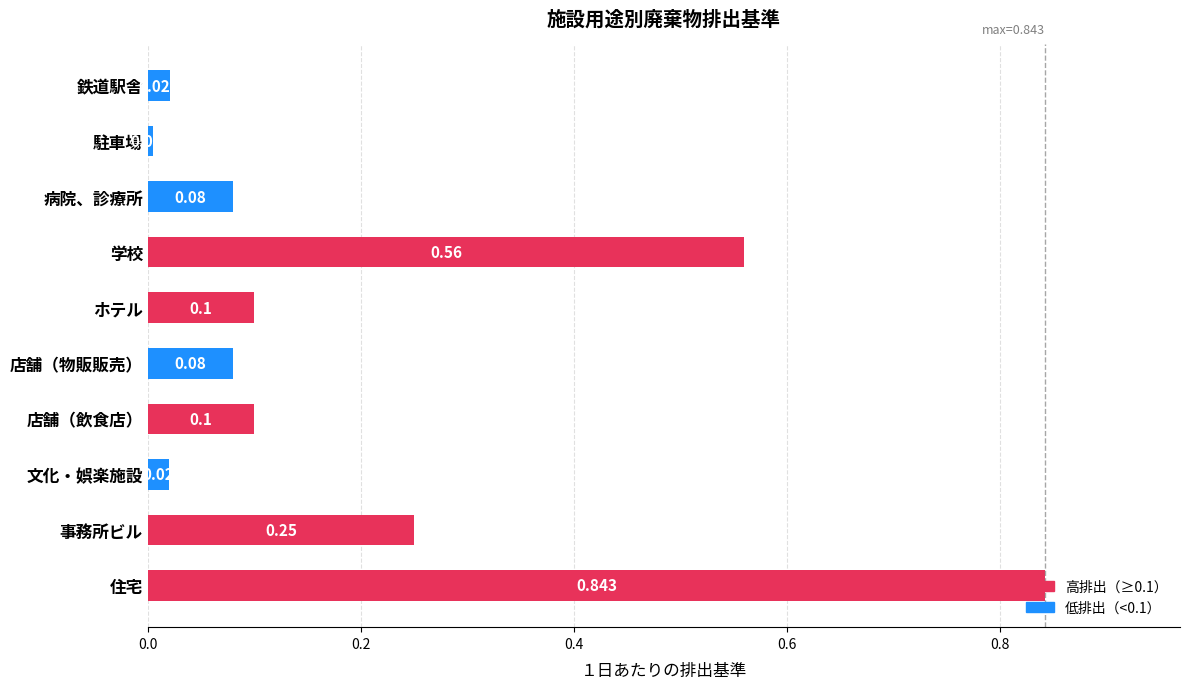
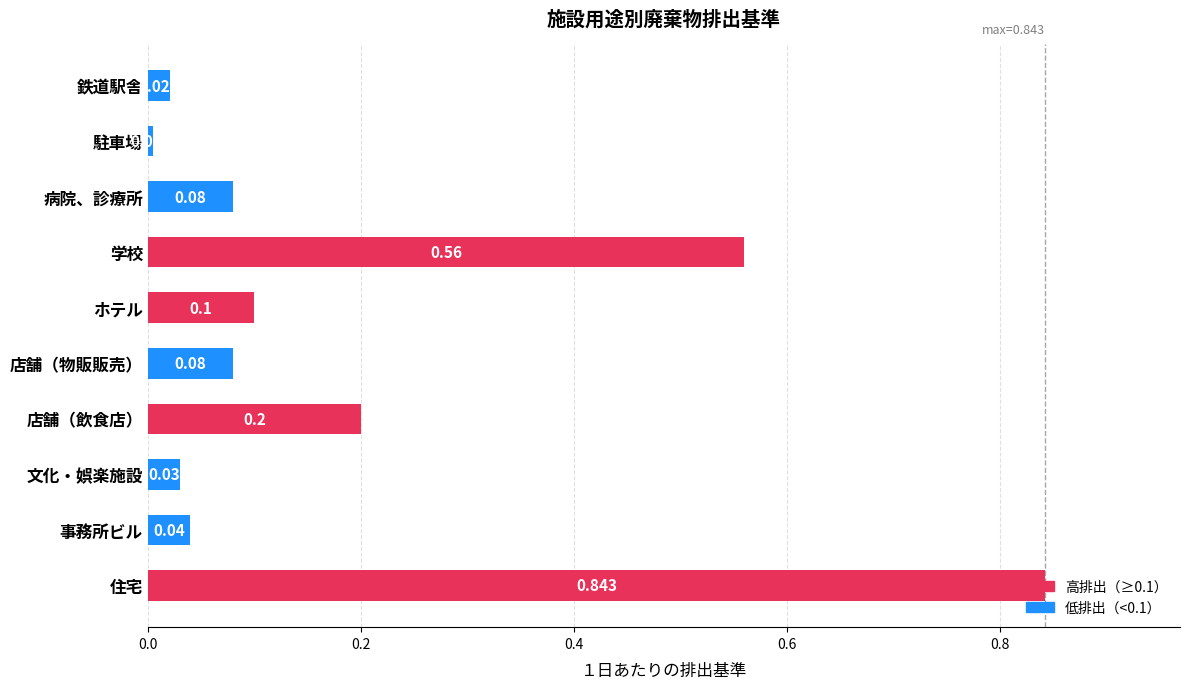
店舗（飲食店）: 0.1 -> 0.2
文化・娯楽施設: 0.02 -> 0.03
事務所ビル: 0.25 -> 0.04
